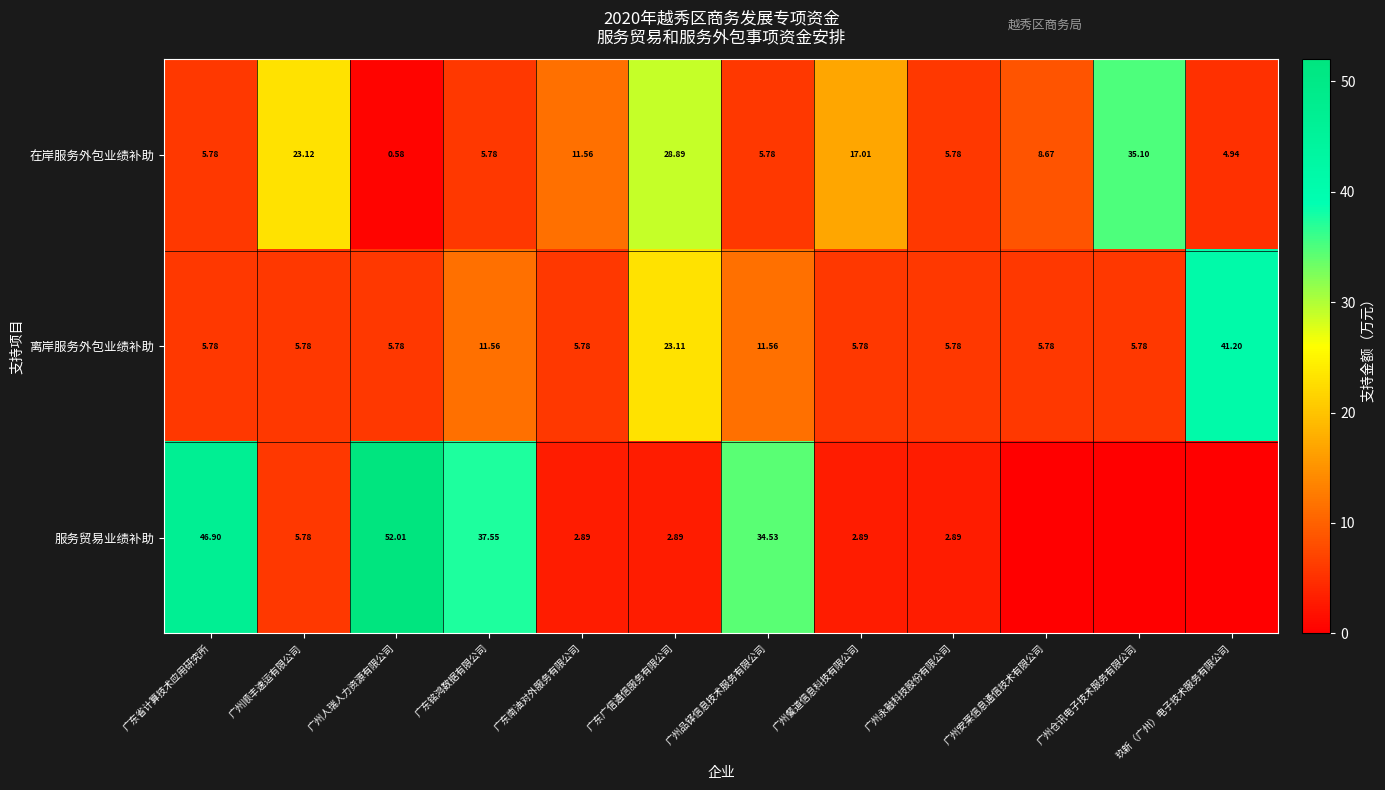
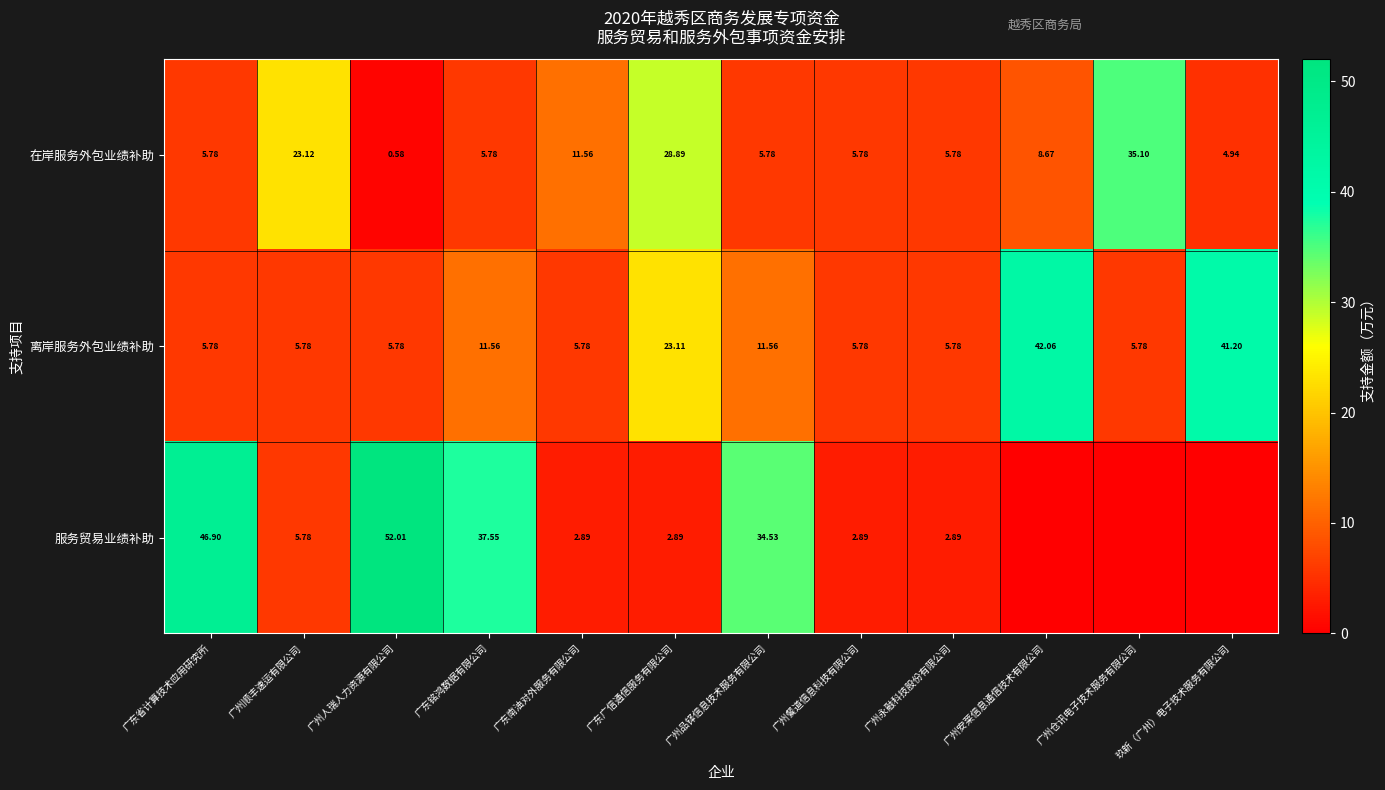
在岸服务外包业绩补助, 广州餐道信息科技有限公司: 17.01 -> 5.78
离岸服务外包业绩补助, 广州安莱信息通信技术有限公司: 5.78 -> 42.06
